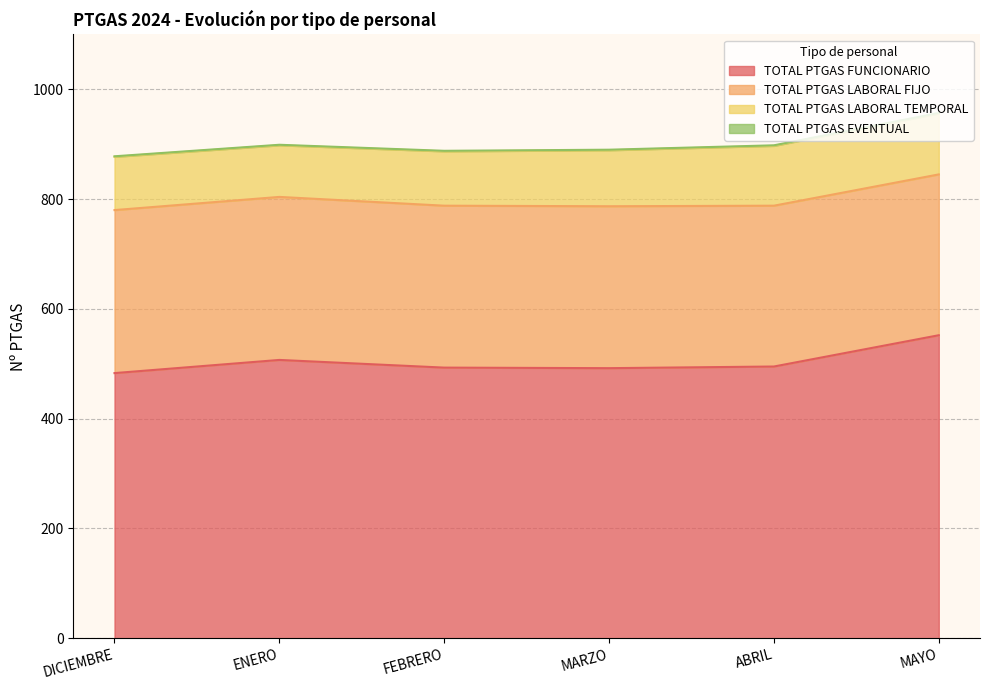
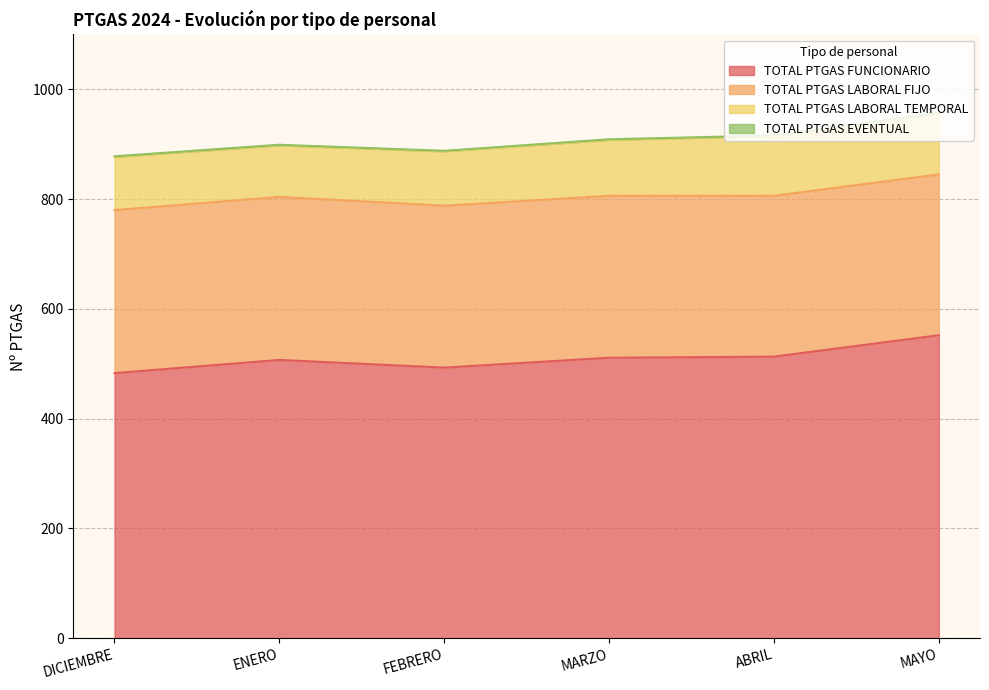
TOTAL PTGAS FUNCIONARIO, MARZO: 490 -> 510
TOTAL PTGAS FUNCIONARIO, ABRIL: 500 -> 510
